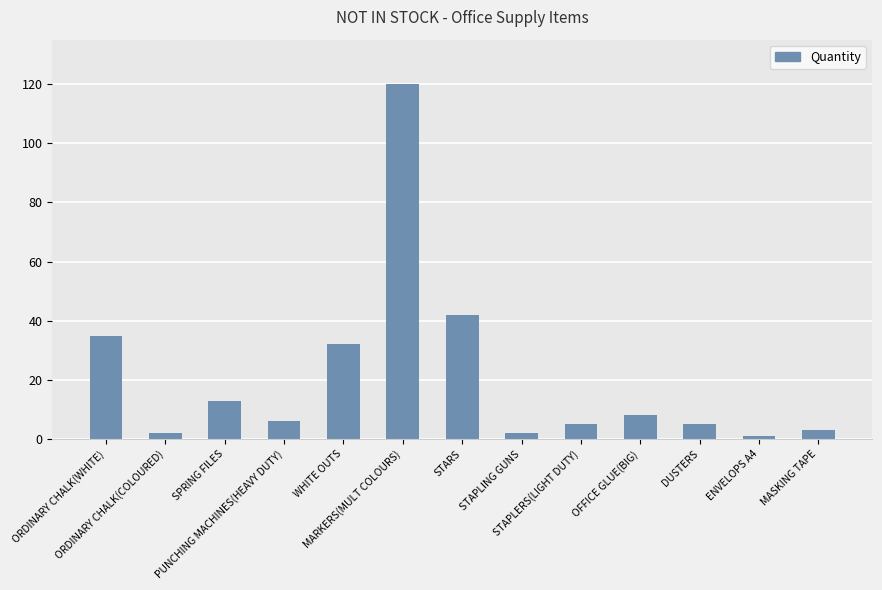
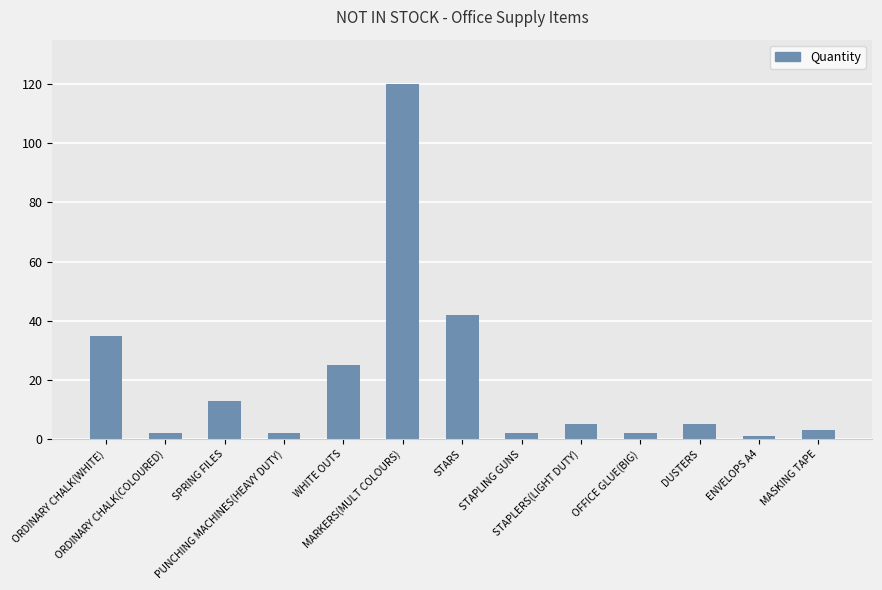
PUNCHING MACHINES(HEAVY DUTY): 6 -> 2
WHITE OUTS: 32 -> 25
OFFICE GLUE(BIG): 8 -> 2
